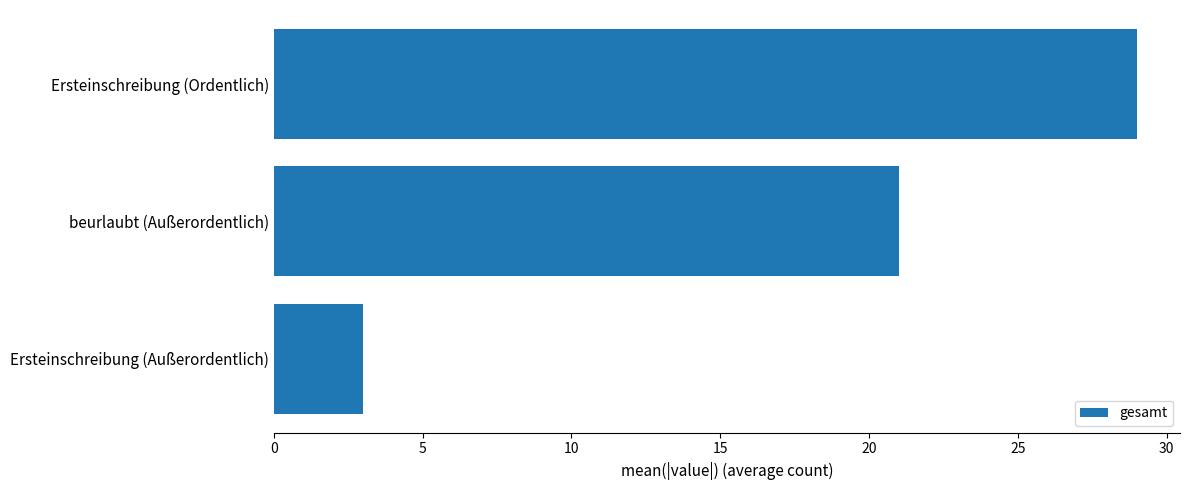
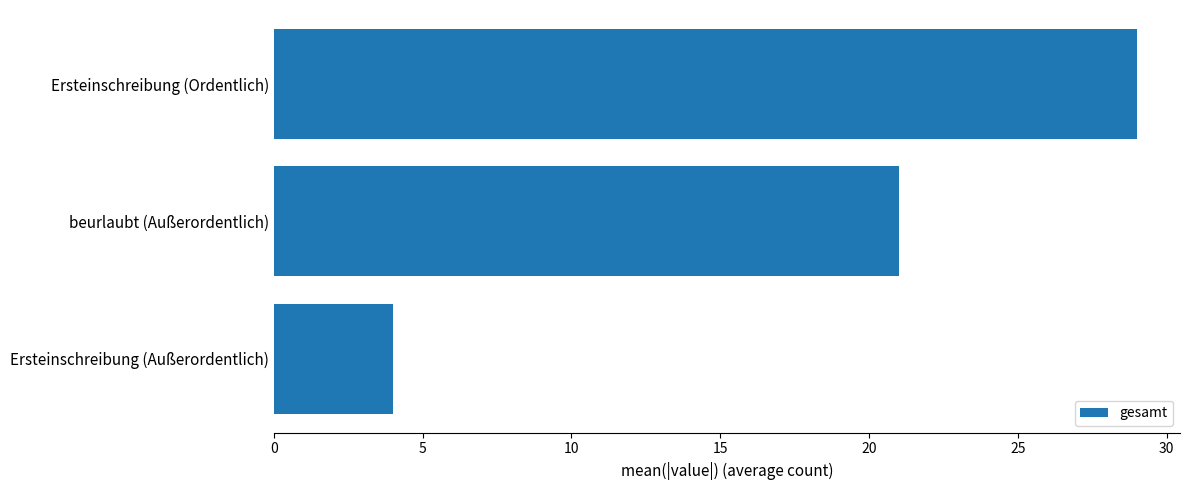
Ersteinschreibung (Außerordentlich): 3 -> 4
